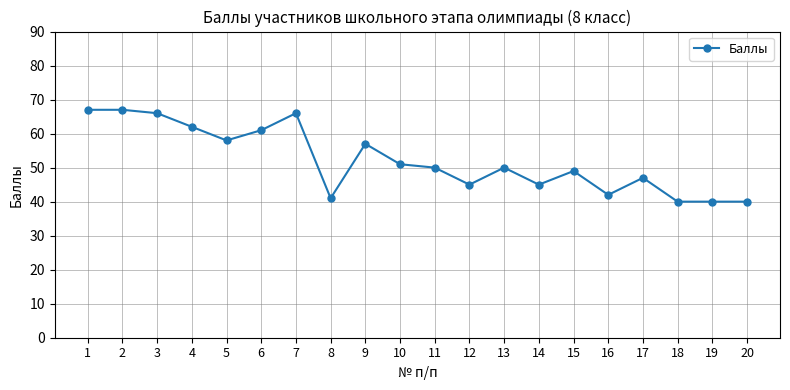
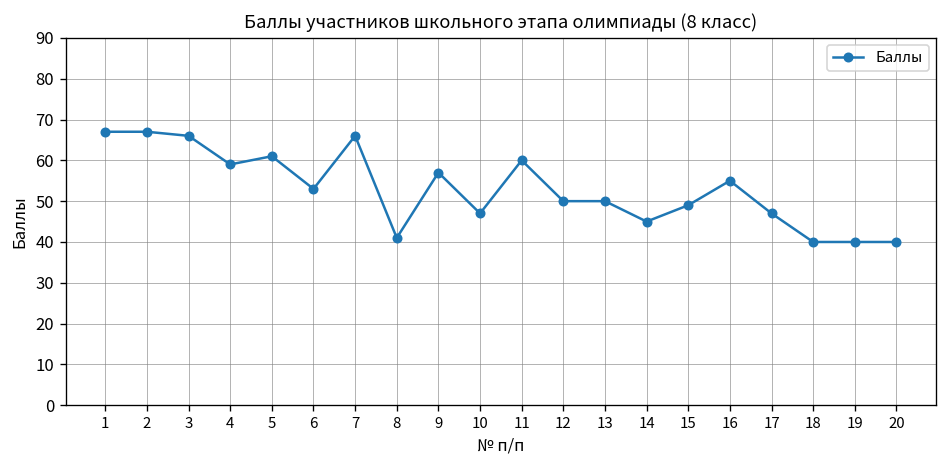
4: 62 -> 59
5: 58 -> 61
6: 61 -> 53
10: 51 -> 47
11: 50 -> 60
12: 45 -> 50
16: 42 -> 55
